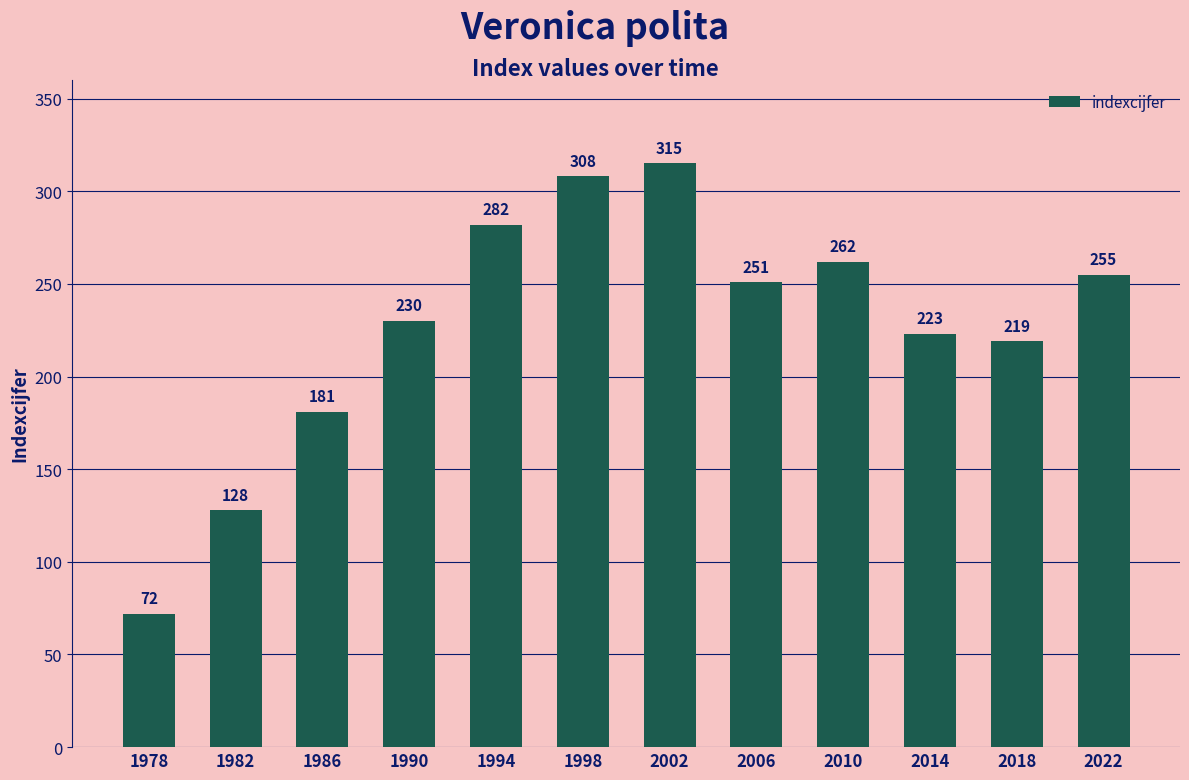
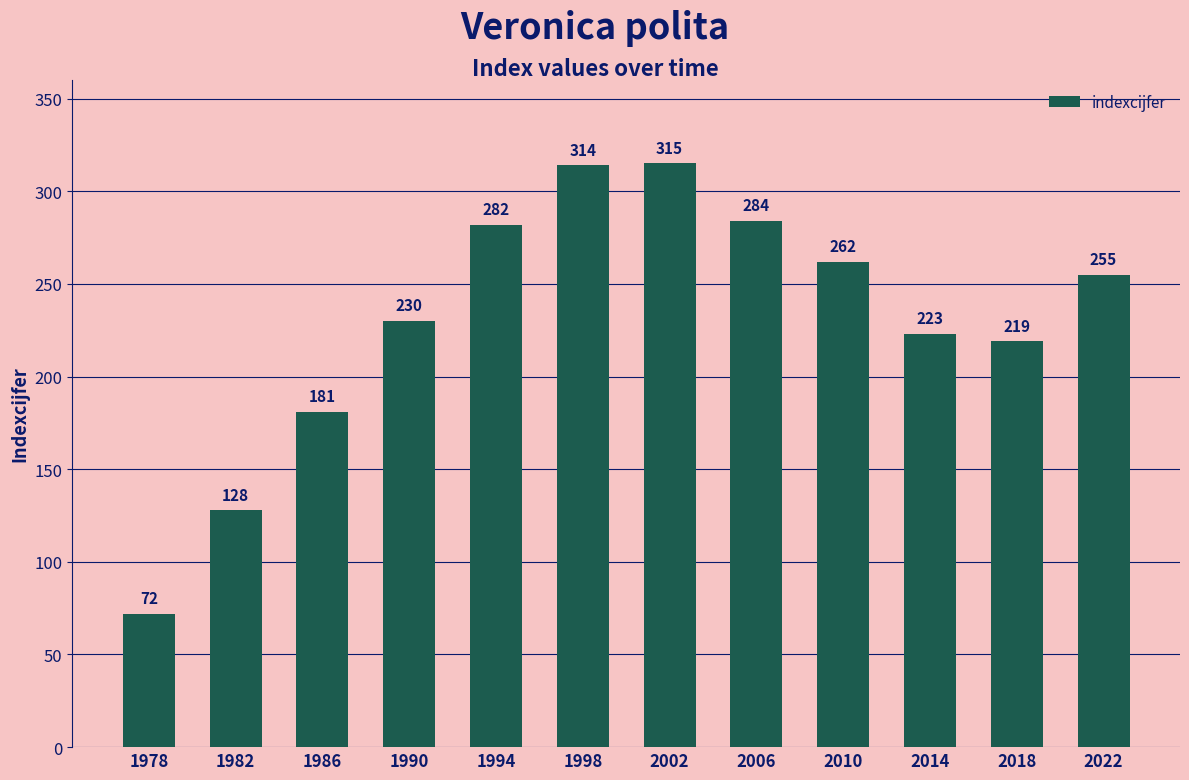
1998: 308 -> 314
2006: 251 -> 284
